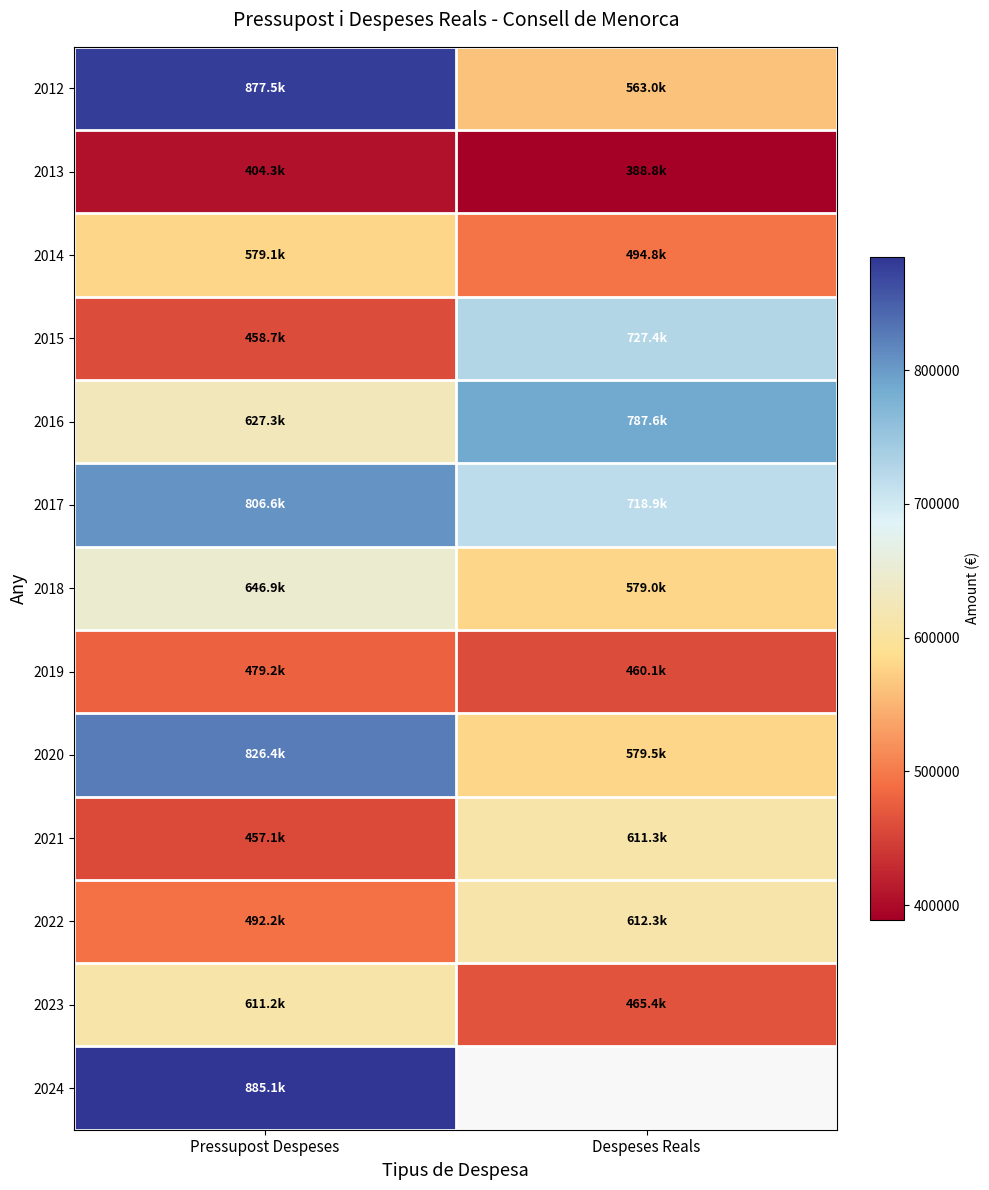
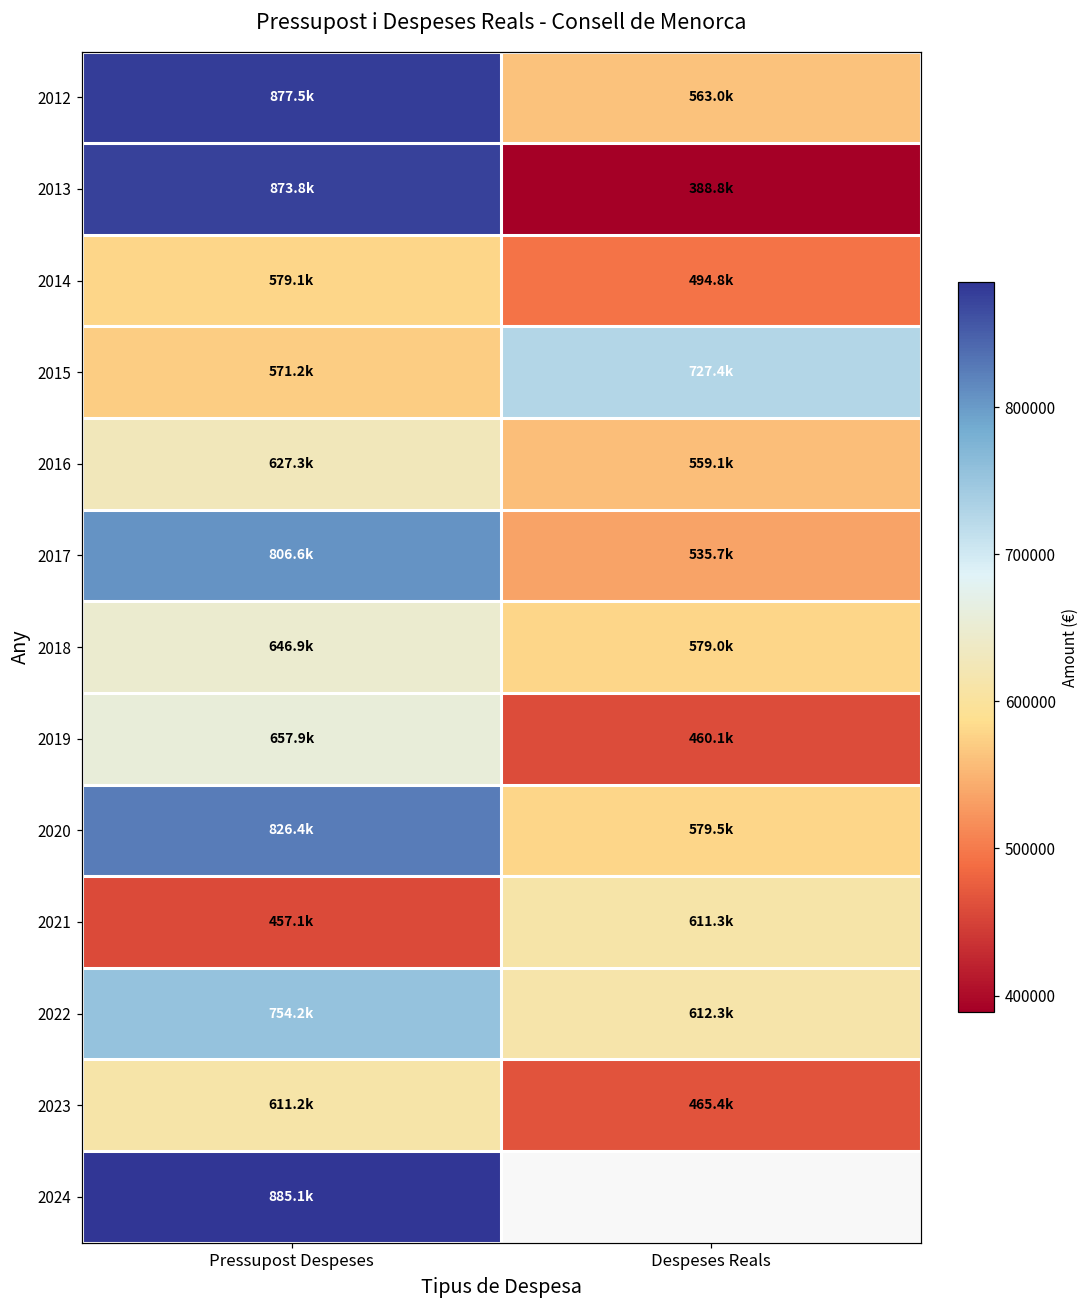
2013, Pressupost Despeses: 404.3k -> 873.8k
2015, Pressupost Despeses: 458.7k -> 571.2k
2016, Despeses Reals: 787.6k -> 559.1k
2017, Despeses Reals: 718.9k -> 535.7k
2019, Pressupost Despeses: 479.2k -> 657.9k
2022, Pressupost Despeses: 492.2k -> 754.2k
